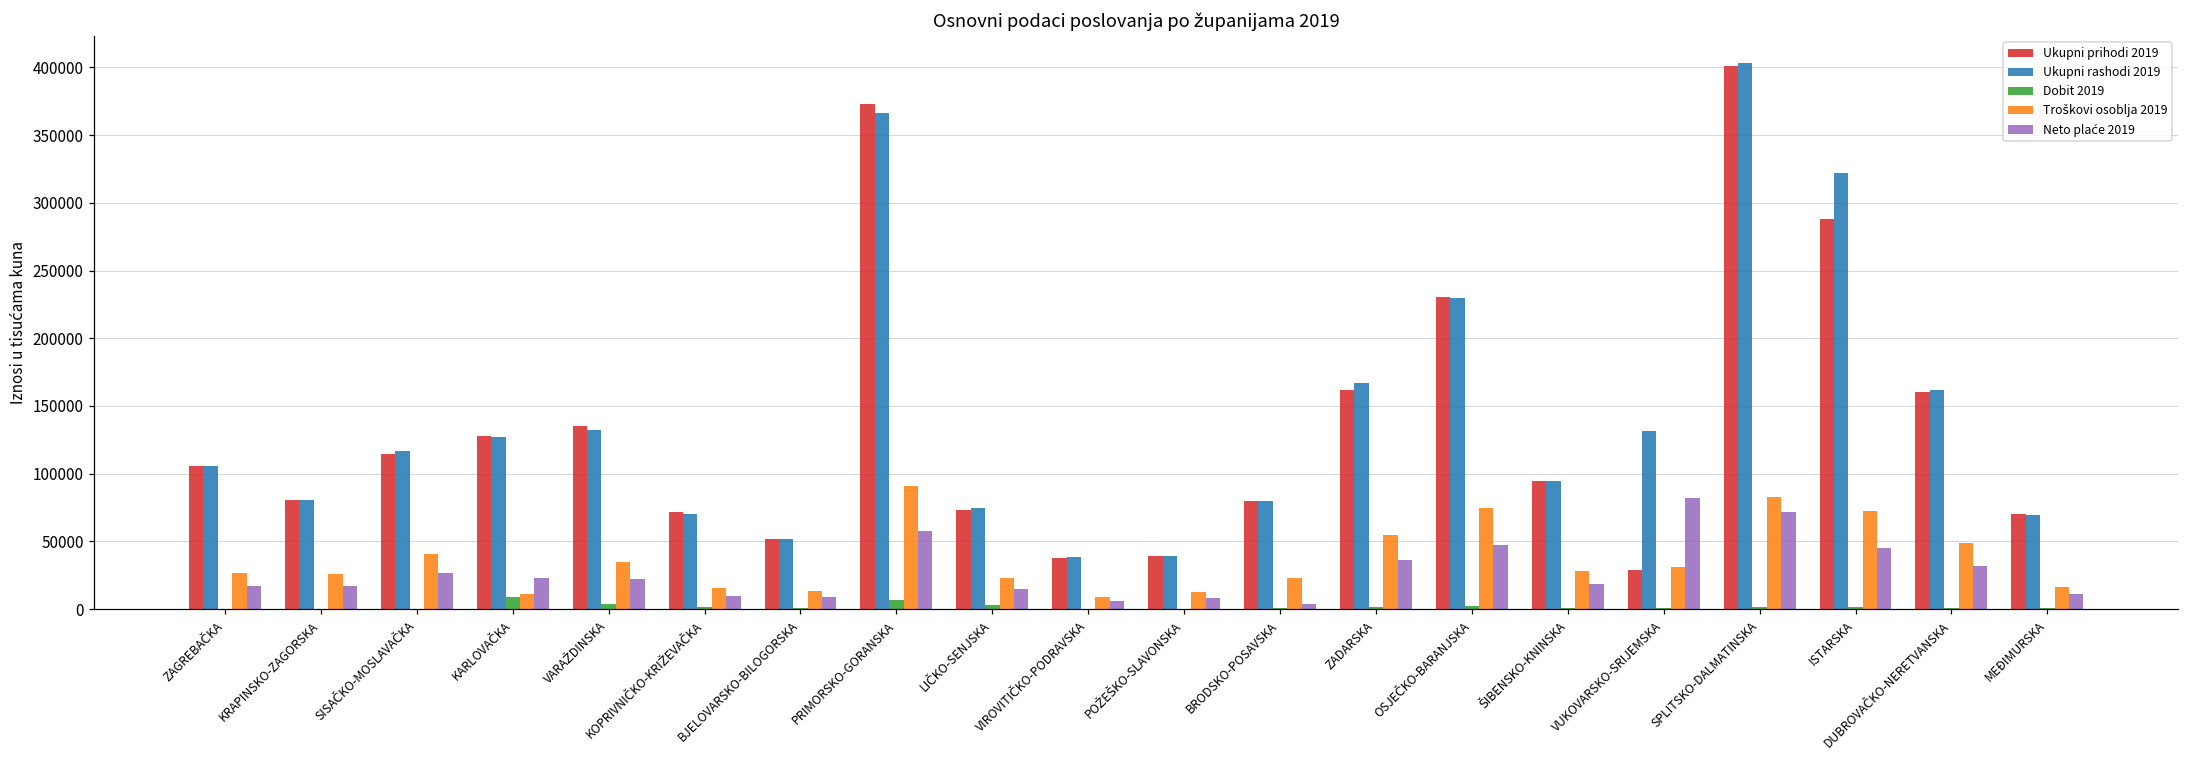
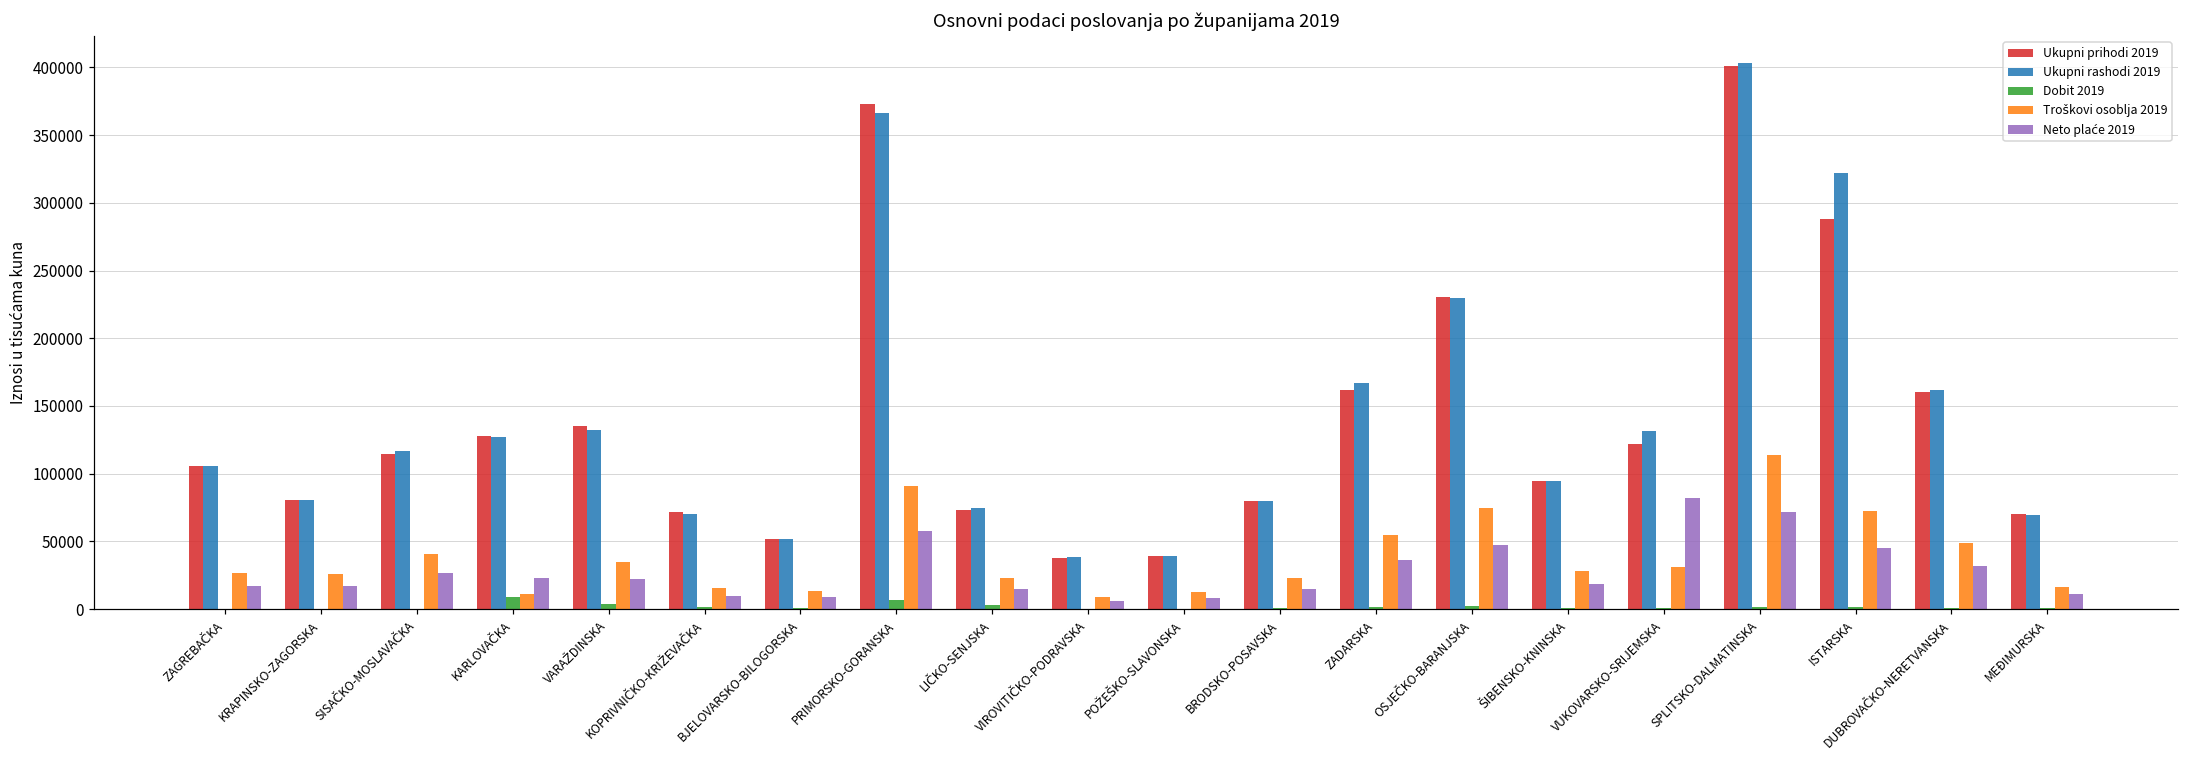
Neto plaće 2019, BRODSKO-POSAVSKA: 4000 -> 15000
Ukupni prihodi 2019, VUKOVARSKO-SRIJEMSKA: 29000 -> 122000
Troškovi osoblja 2019, SPLITSKO-DALMATINSKA: 83000 -> 113000
